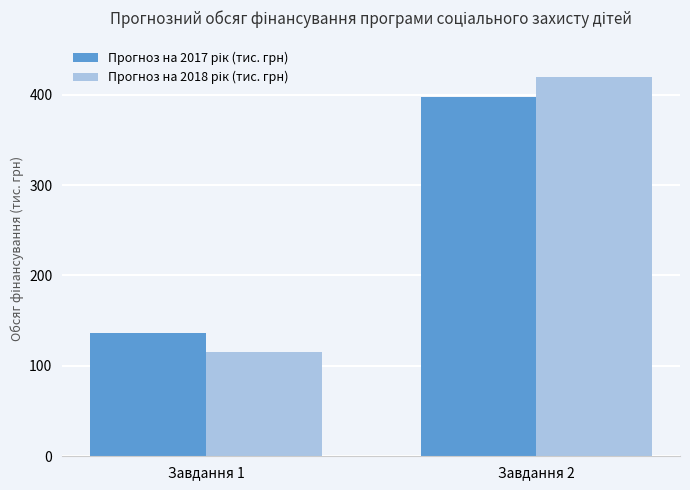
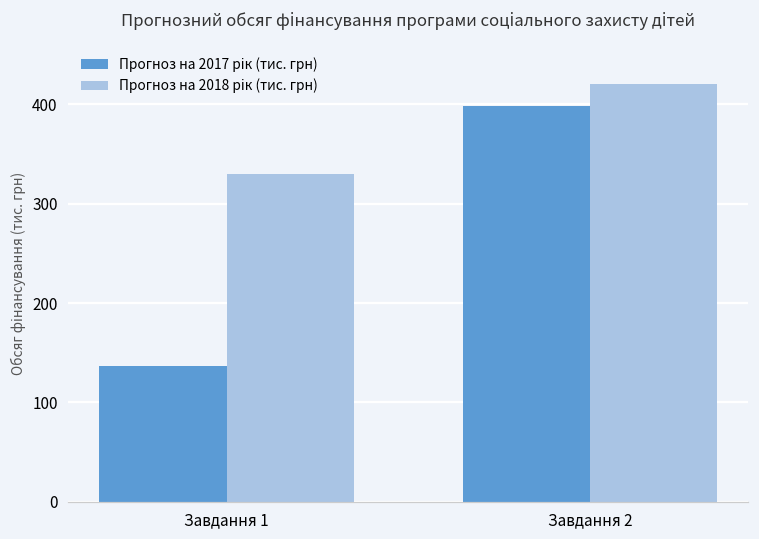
Прогноз на 2018 рік (тис. грн), Завдання 1: 110 -> 330
